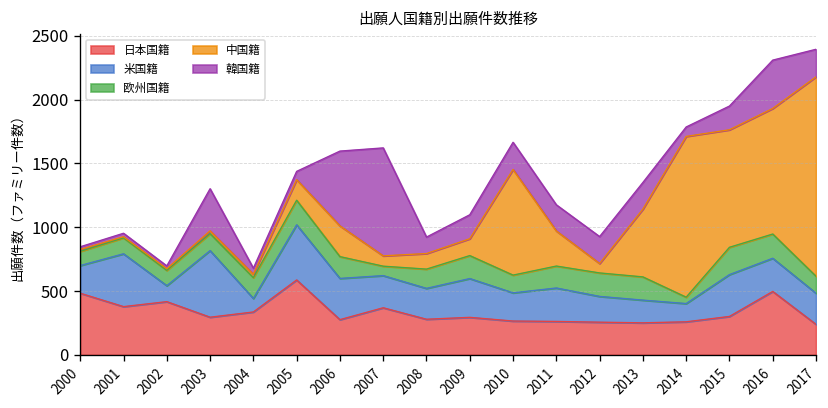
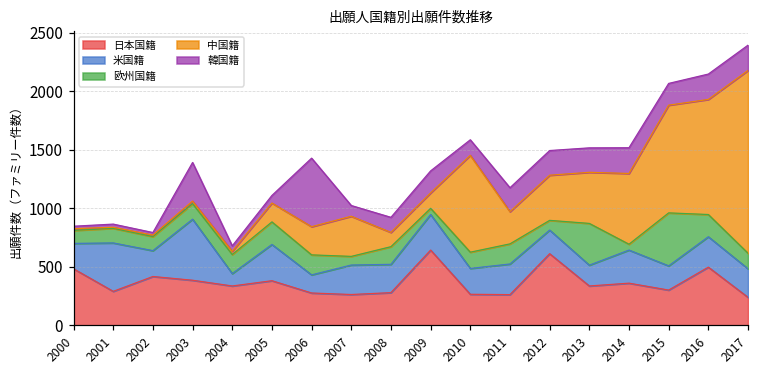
日本国籍, 2001: 380 -> 290
米国籍, 2002: 130 -> 220
日本国籍, 2003: 300 -> 390
日本国籍, 2005: 590 -> 380
米国籍, 2005: 430 -> 310
米国籍, 2006: 320 -> 160
日本国籍, 2007: 370 -> 260
中国籍, 2007: 80 -> 340
韓国籍, 2007: 850 -> 90
日本国籍, 2009: 290 -> 640
欧州国籍, 2009: 180 -> 50
韓国籍, 2010: 210 -> 130
日本国籍, 2012: 260 -> 610
欧州国籍, 2012: 180 -> 80
中国籍, 2012: 70 -> 390
日本国籍, 2013: 250 -> 340
欧州国籍, 2013: 180 -> 360
中国籍, 2013: 530 -> 440
日本国籍, 2014: 260 -> 360
米国籍, 2014: 140 -> 280
中国籍, 2014: 1260 -> 610
韓国籍, 2014: 70 -> 220
米国籍, 2015: 330 -> 210
欧州国籍, 2015: 210 -> 450
韓国籍, 2016: 380 -> 220
